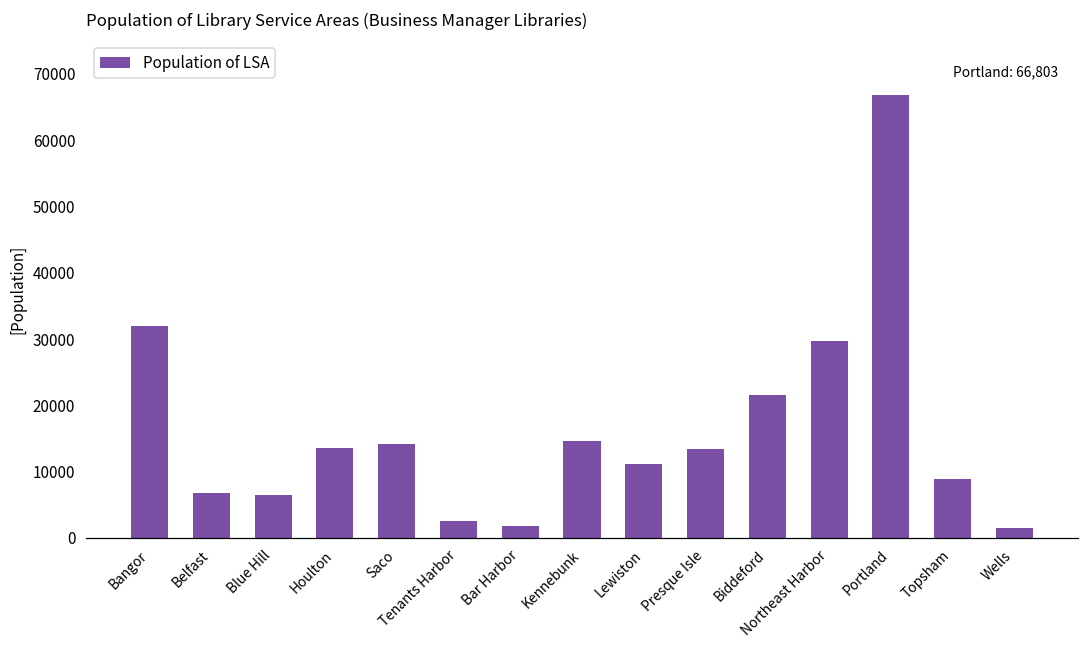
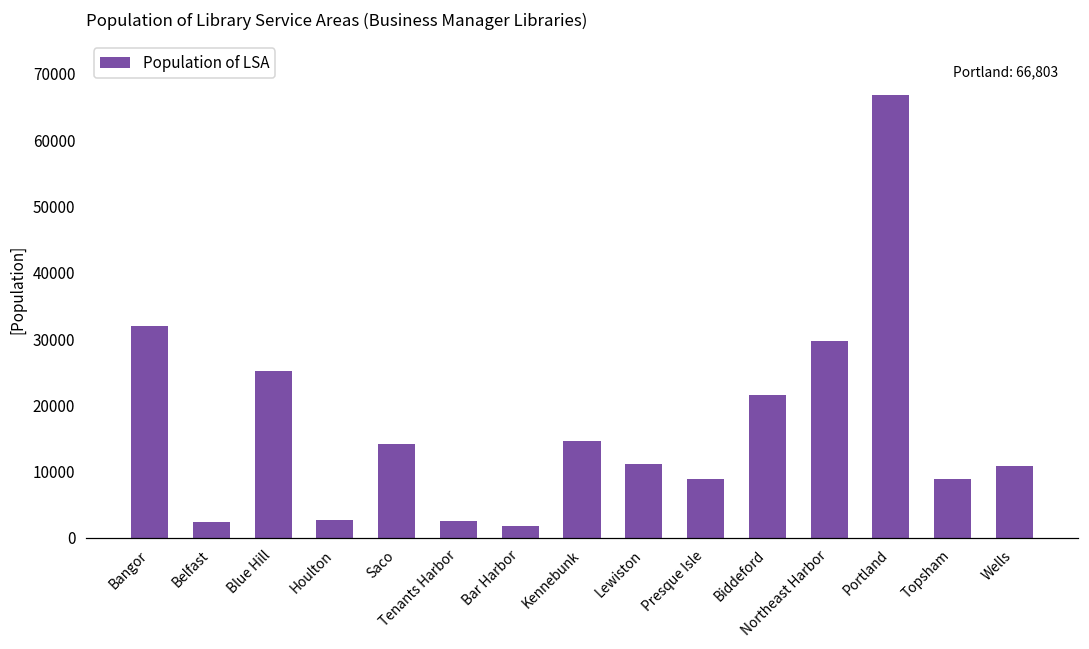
Belfast: 7000 -> 2000
Blue Hill: 7000 -> 25000
Houlton: 14000 -> 3000
Presque Isle: 13000 -> 9000
Wells: 2000 -> 11000
